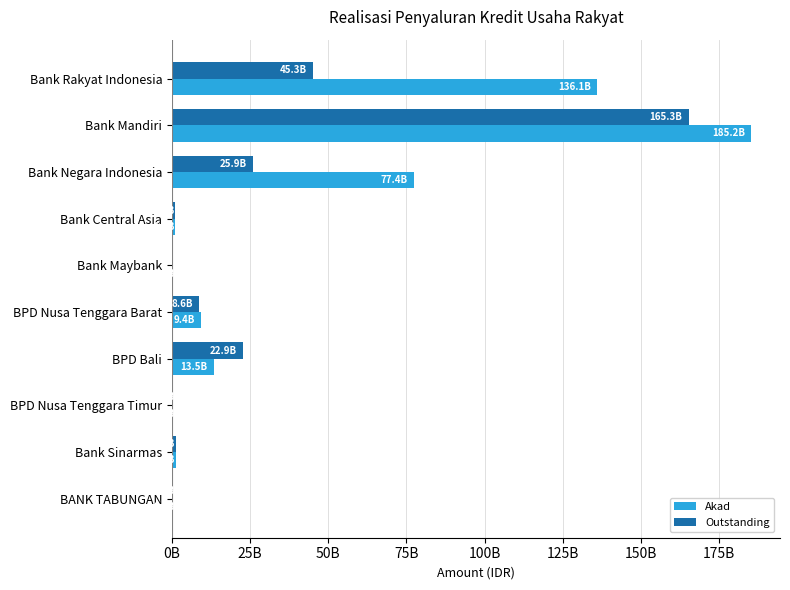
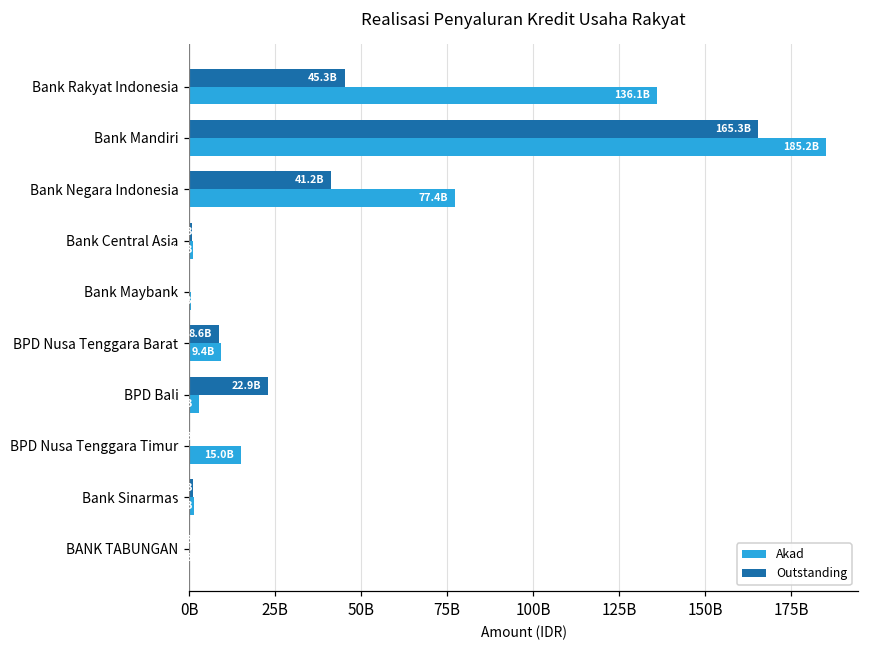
Outstanding, Bank Negara Indonesia: 25.9B -> 41.2B
Akad, BPD Bali: 14000000000 -> 3000000000
Akad, BPD Nusa Tenggara Timur: 0 -> 15000000000
